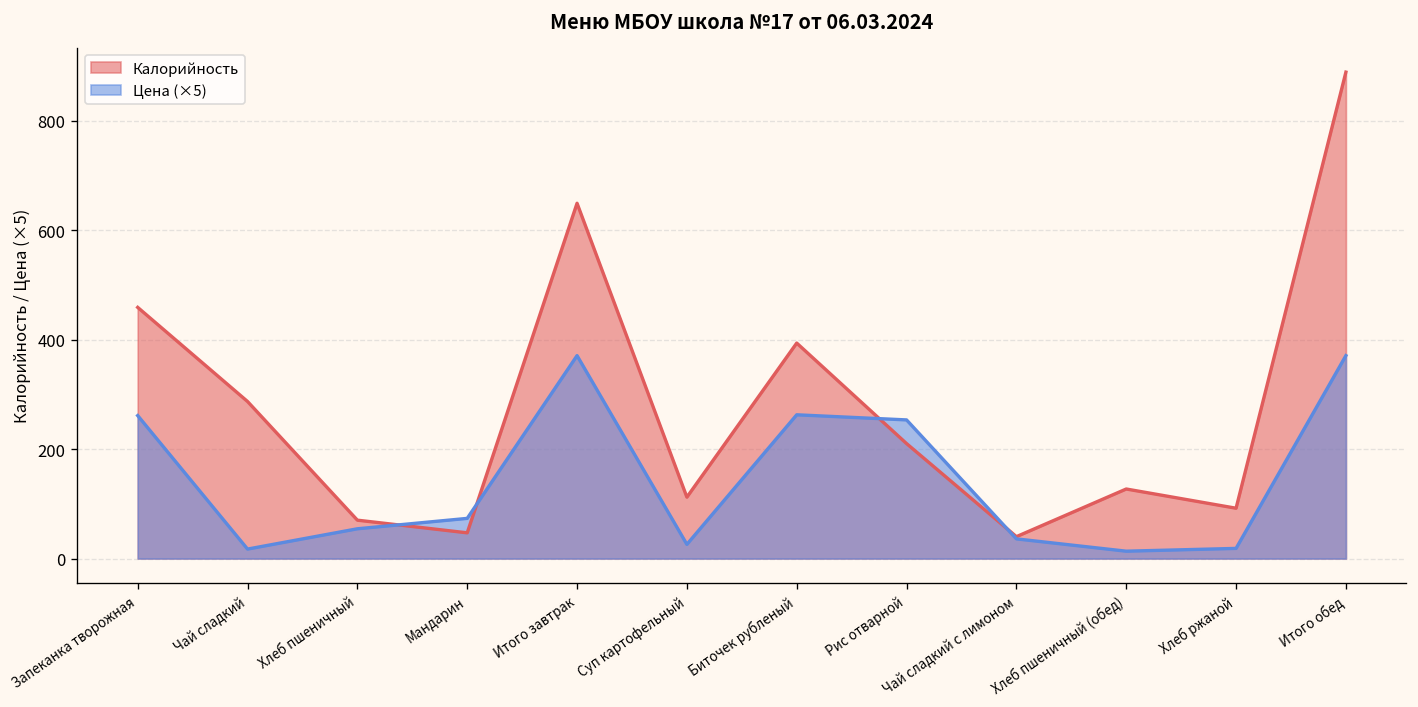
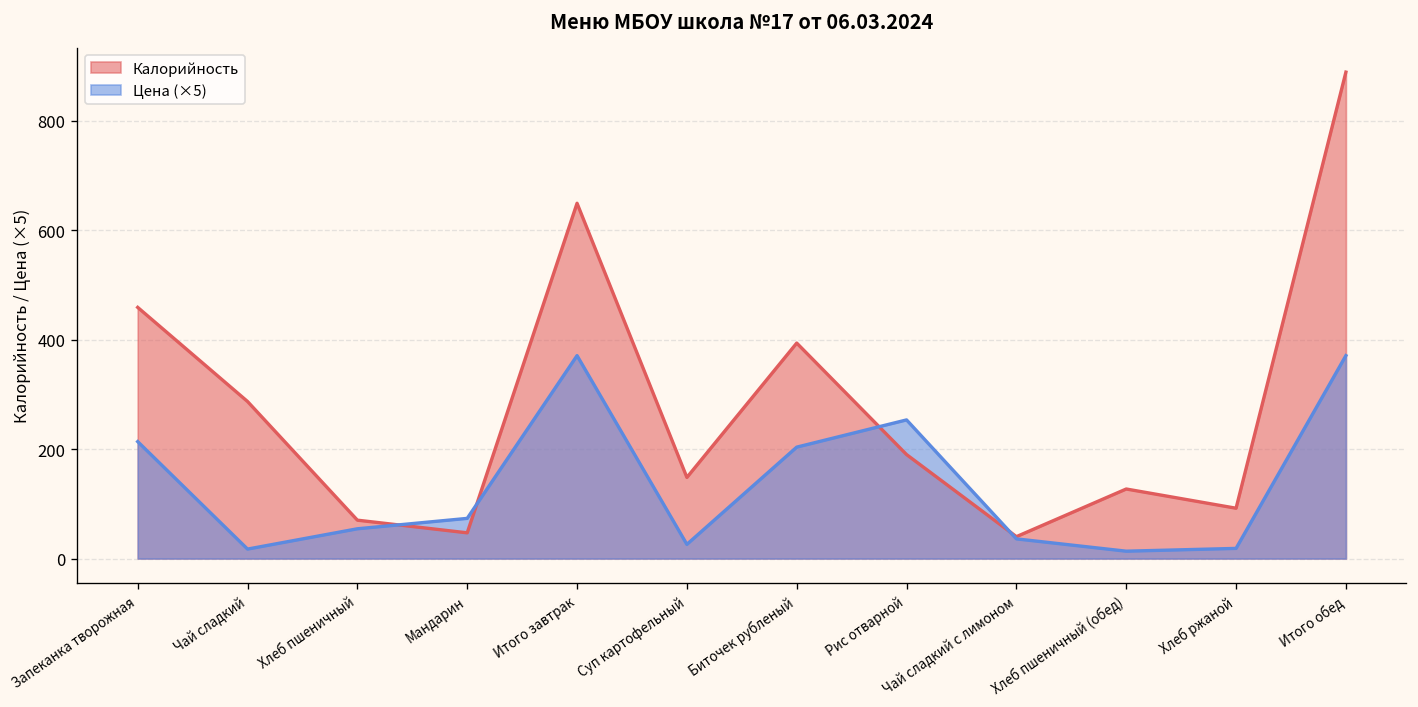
Цена (×5), Запеканка творожная: 260 -> 210
Калорийность, Суп картофельный: 110 -> 150
Цена (×5), Биточек рубленый: 260 -> 200
Калорийность, Рис отварной: 210 -> 190
